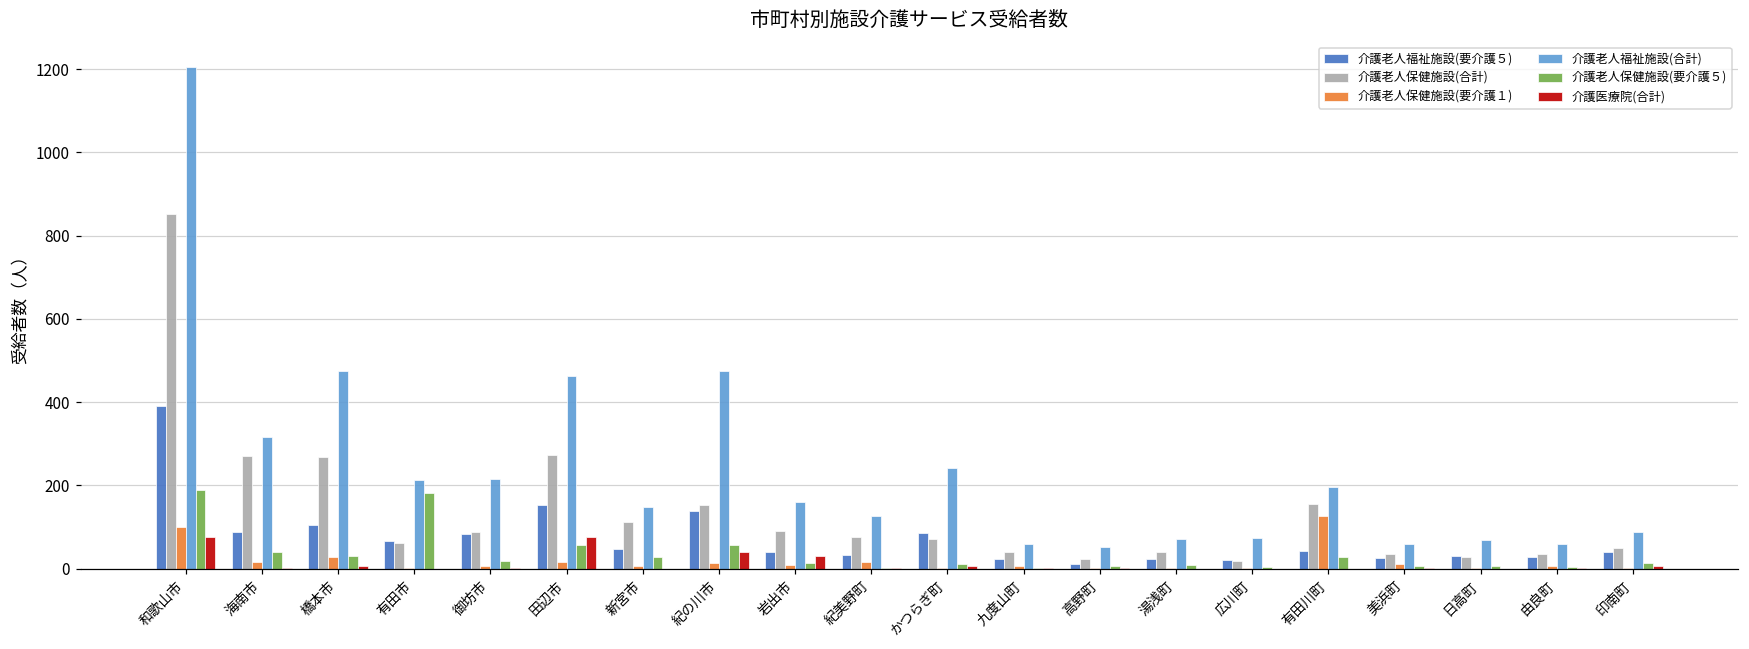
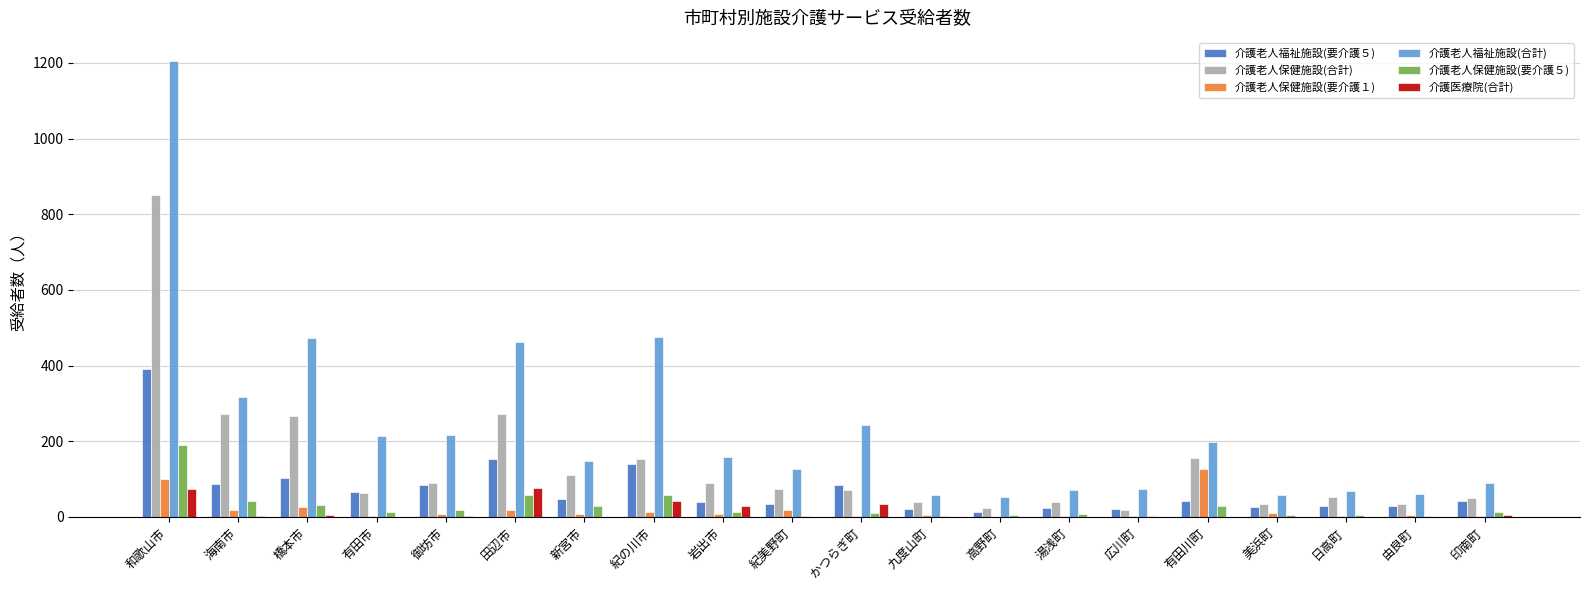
介護老人保健施設(要介護５), 有田市: 180 -> 10
介護医療院(合計), かつらぎ町: 10 -> 40
介護老人保健施設(合計), 日高町: 30 -> 50
